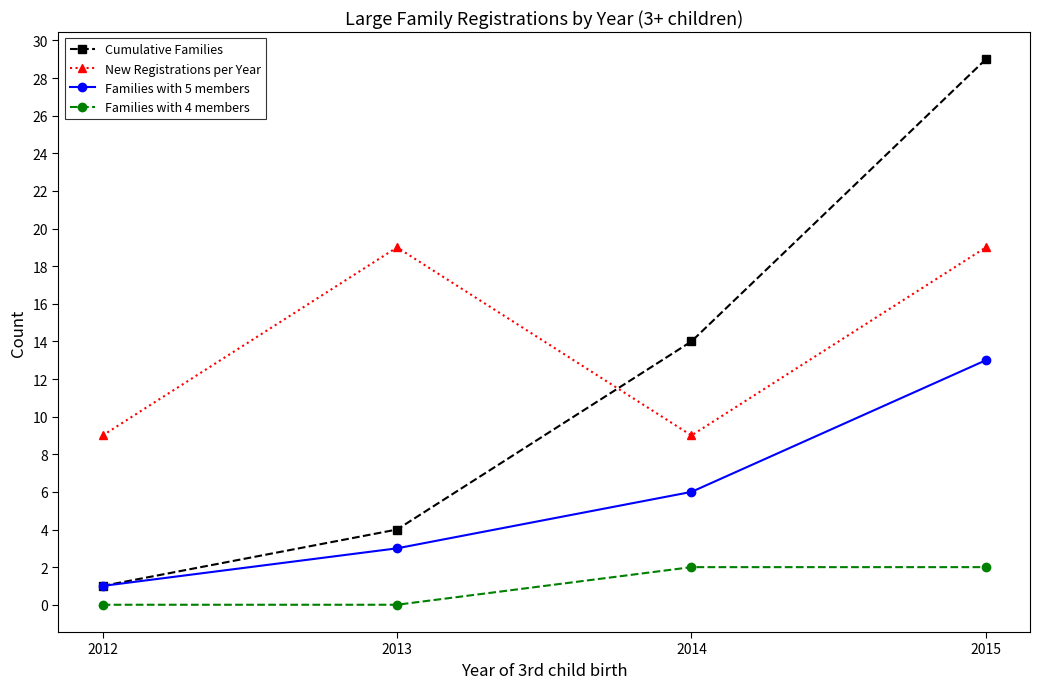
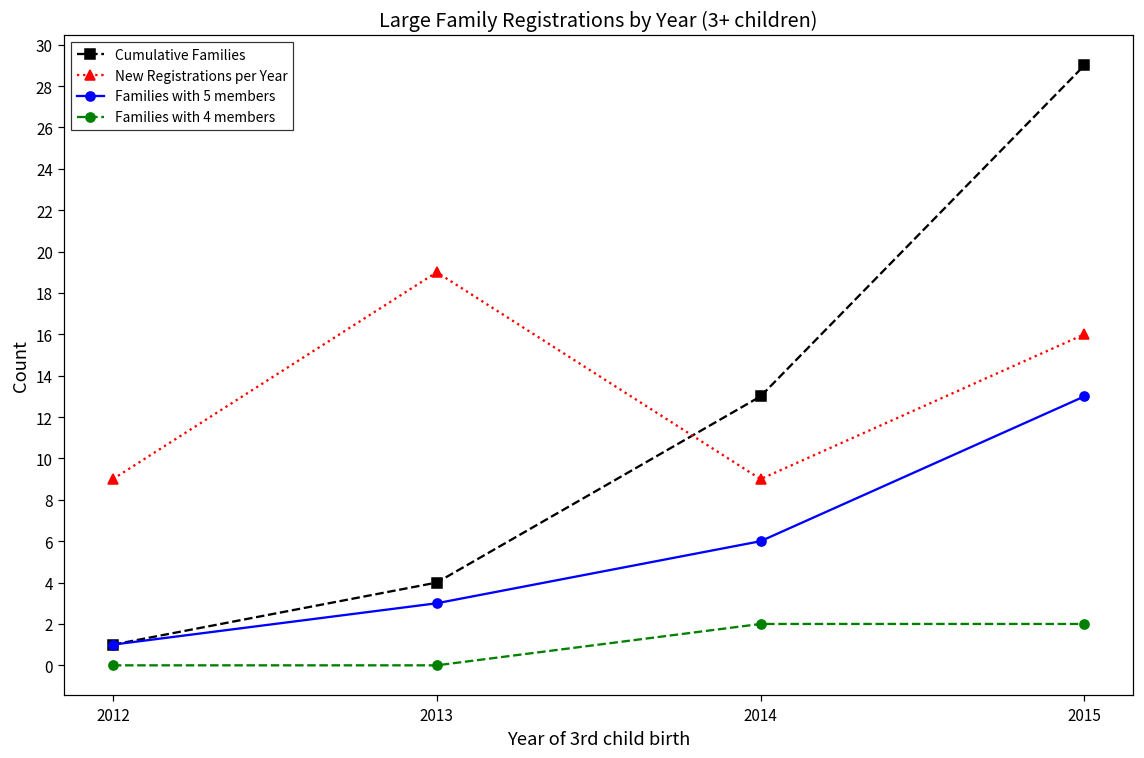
Cumulative Families, 2014: 14 -> 13
New Registrations per Year, 2015: 19 -> 16
